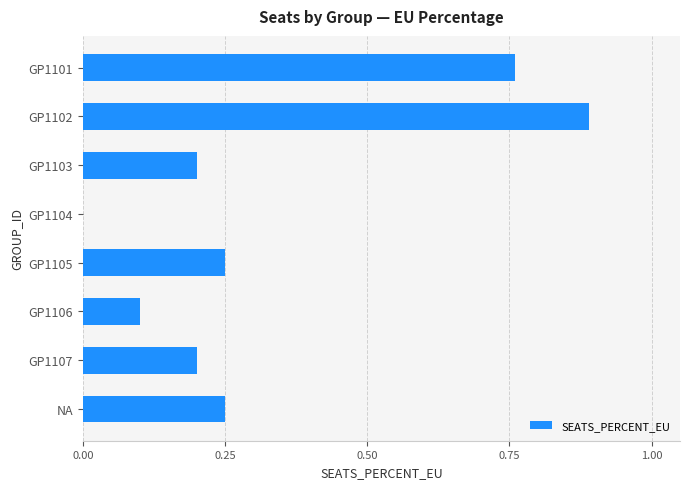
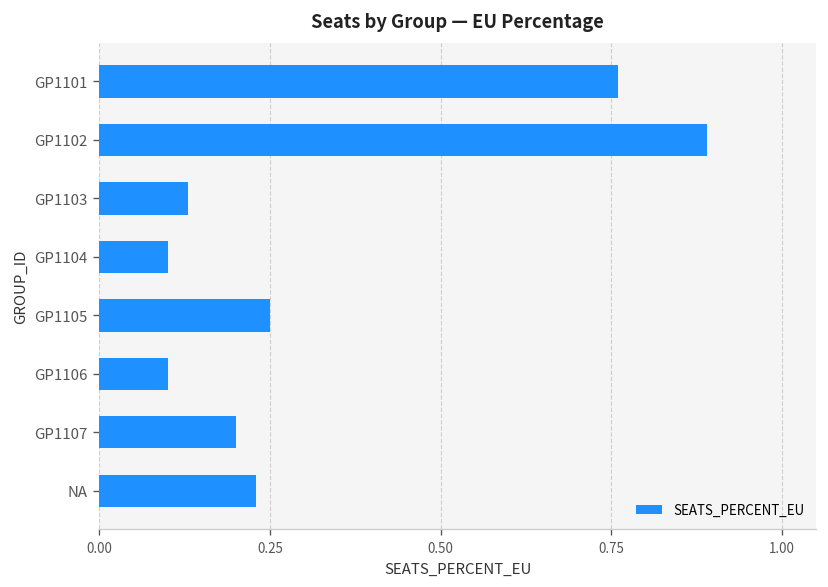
GP1103: 0.20 -> 0.13
GP1104: 0.0 -> 0.1
NA: 0.25 -> 0.23
